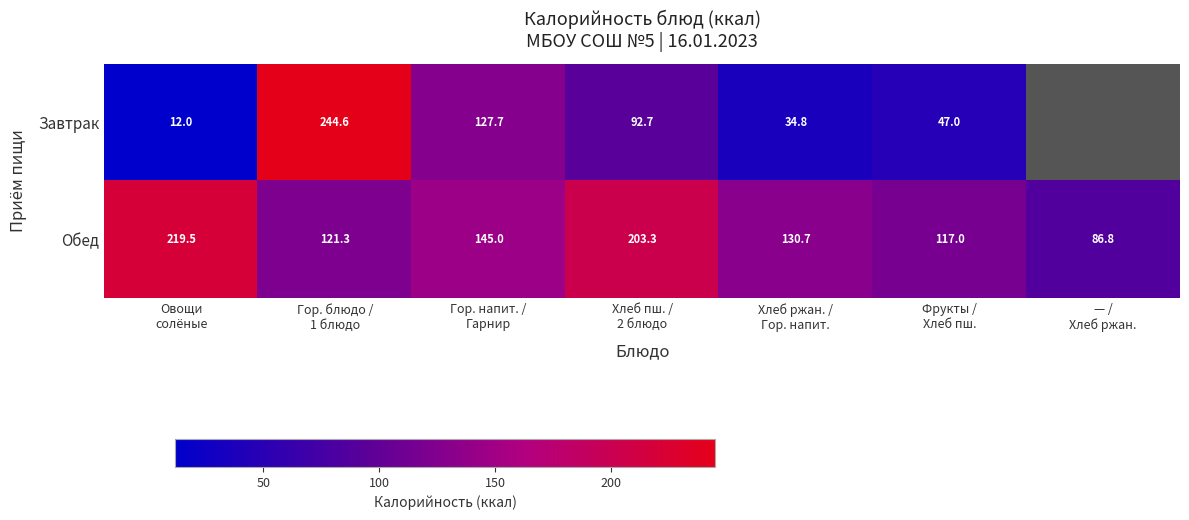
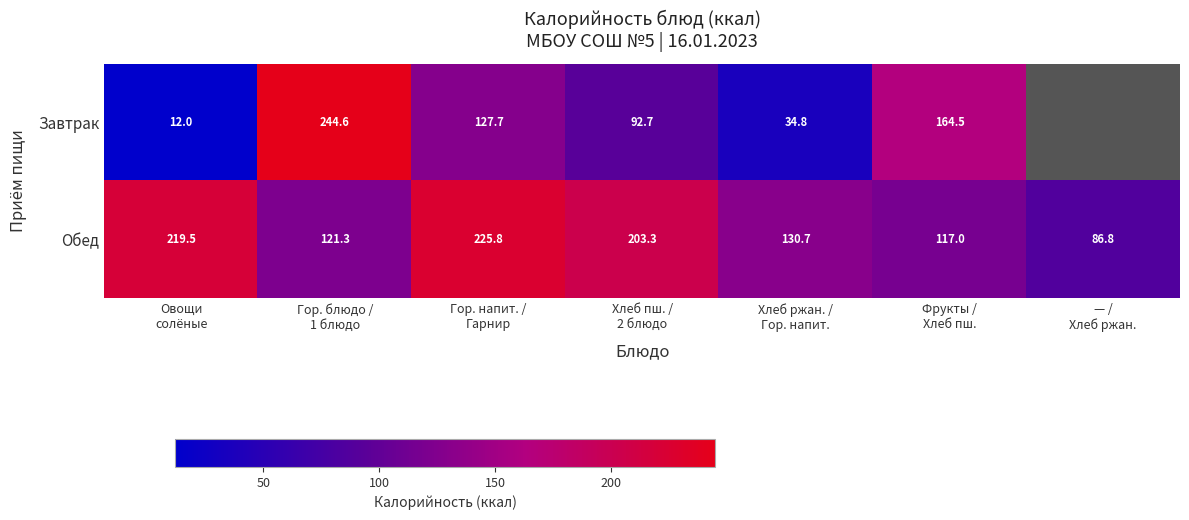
Завтрак, Фрукты / Хлеб пш.: 47.0 -> 164.5
Обед, Гор. напит. / Гарнир: 145.0 -> 225.8
